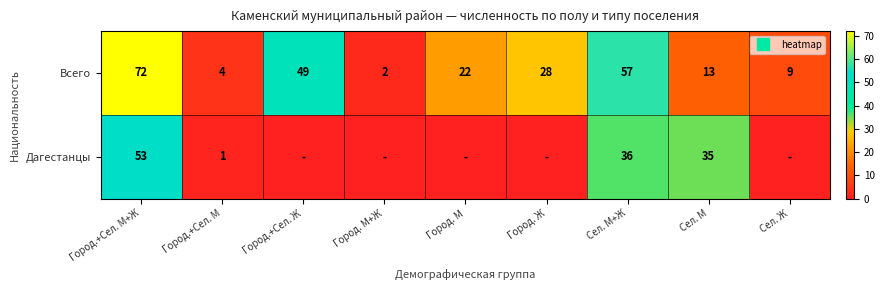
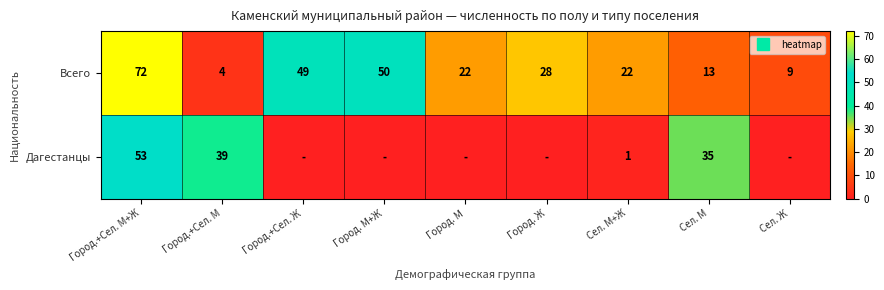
Всего, Город. М+Ж: 2 -> 50
Всего, Сел. М+Ж: 57 -> 22
Дагестанцы, Город.+Сел. М: 1 -> 39
Дагестанцы, Сел. М+Ж: 36 -> 1
